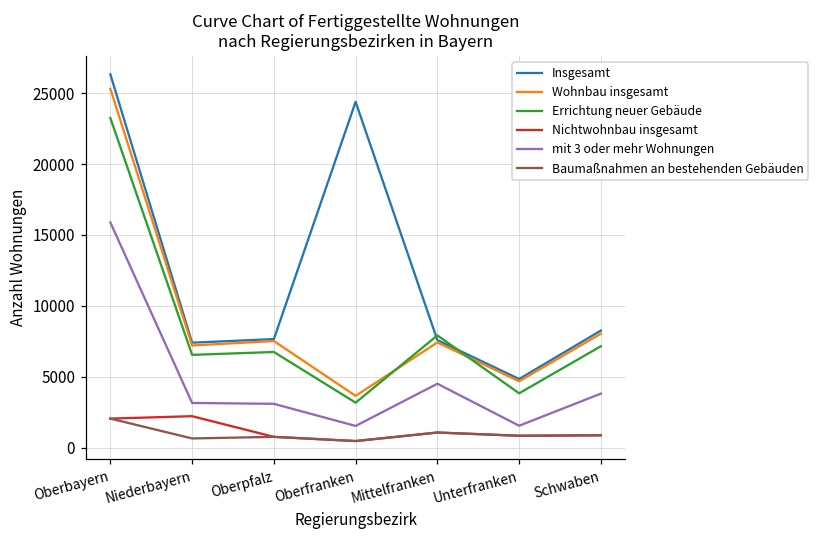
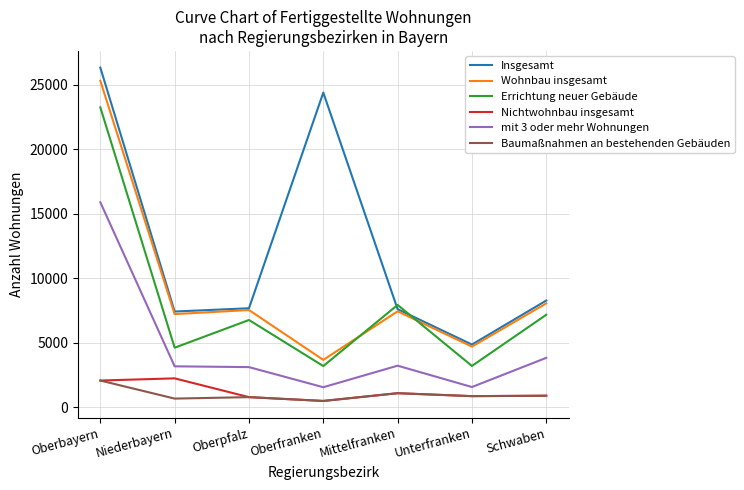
Errichtung neuer Gebäude, Niederbayern: 6600 -> 4600
mit 3 oder mehr Wohnungen, Mittelfranken: 4500 -> 3200
Errichtung neuer Gebäude, Unterfranken: 3800 -> 3200
